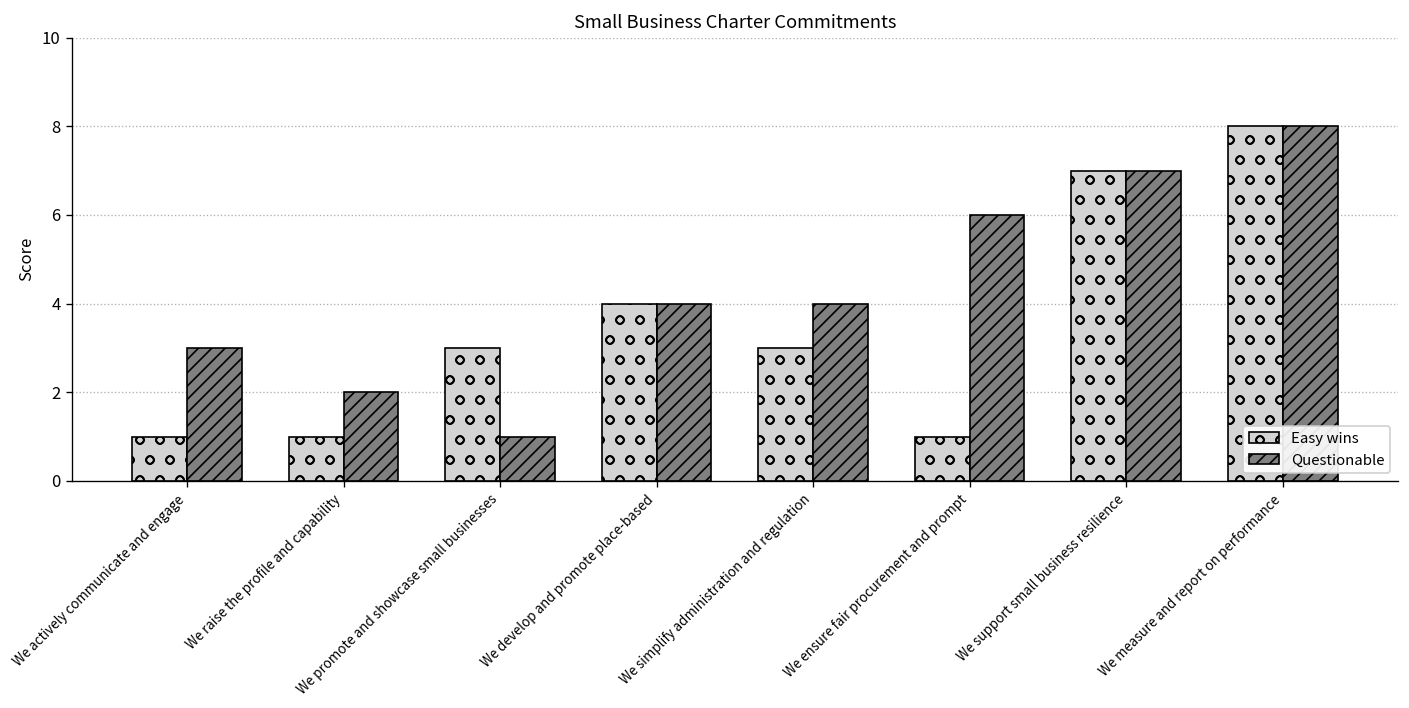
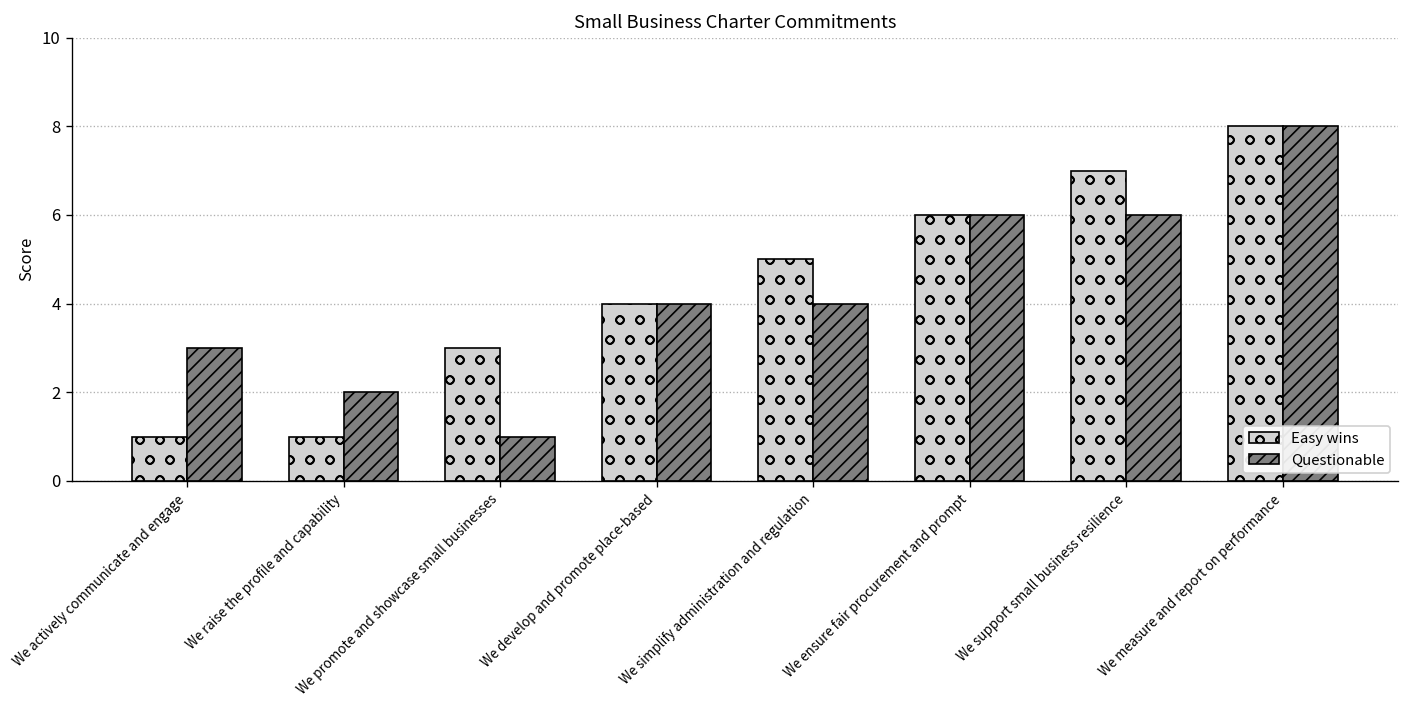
Easy wins, We simplify administration and regulation: 3 -> 5
Easy wins, We ensure fair procurement and prompt: 1 -> 6
Questionable, We support small business resilience: 7 -> 6
